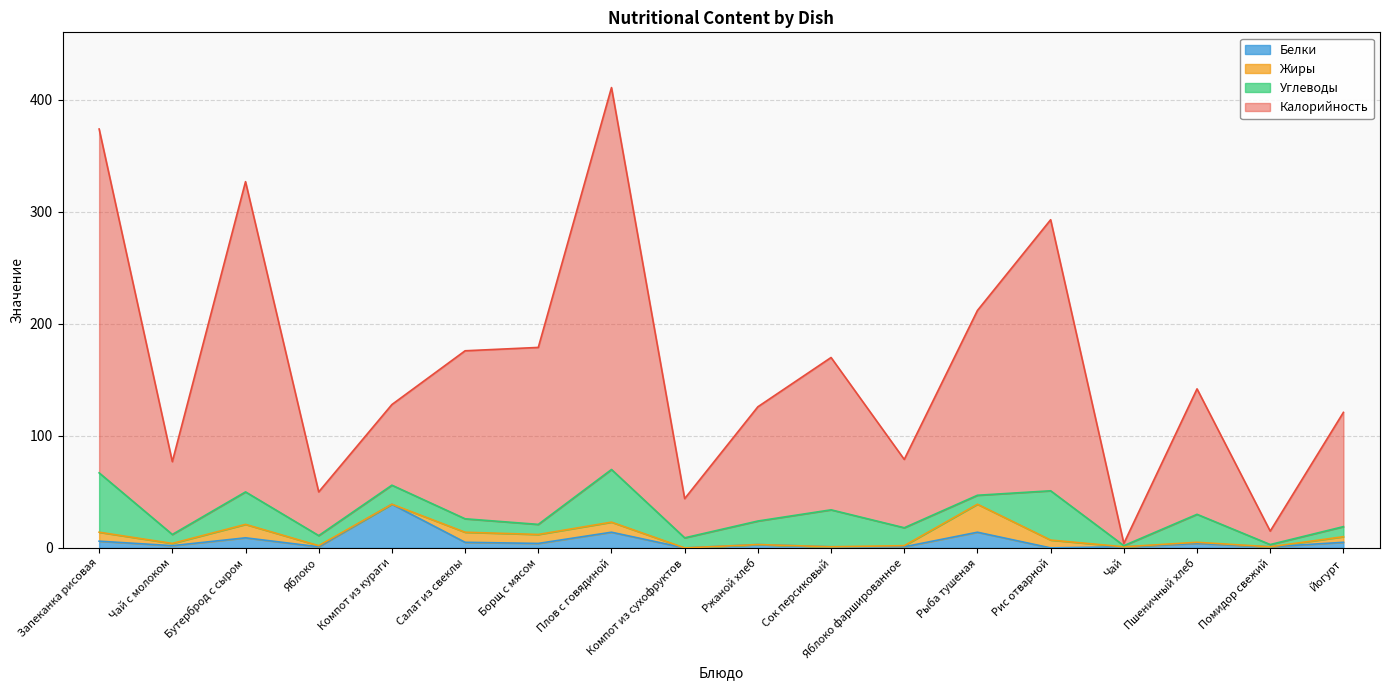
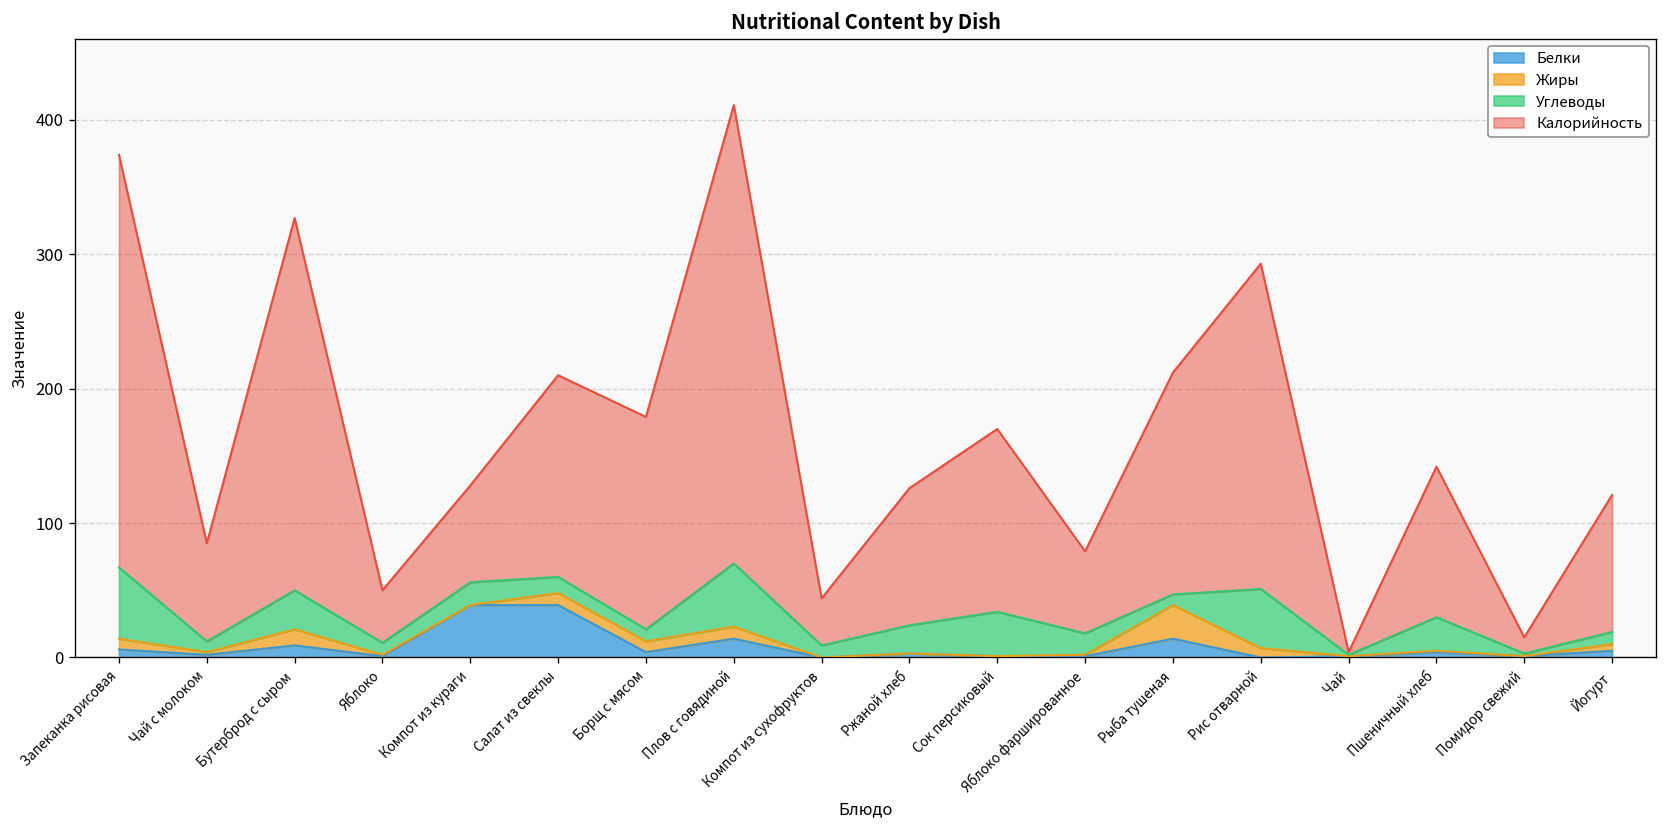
Калорийность, Чай с молоком: 65 -> 73
Белки, Салат из свеклы: 5 -> 39
